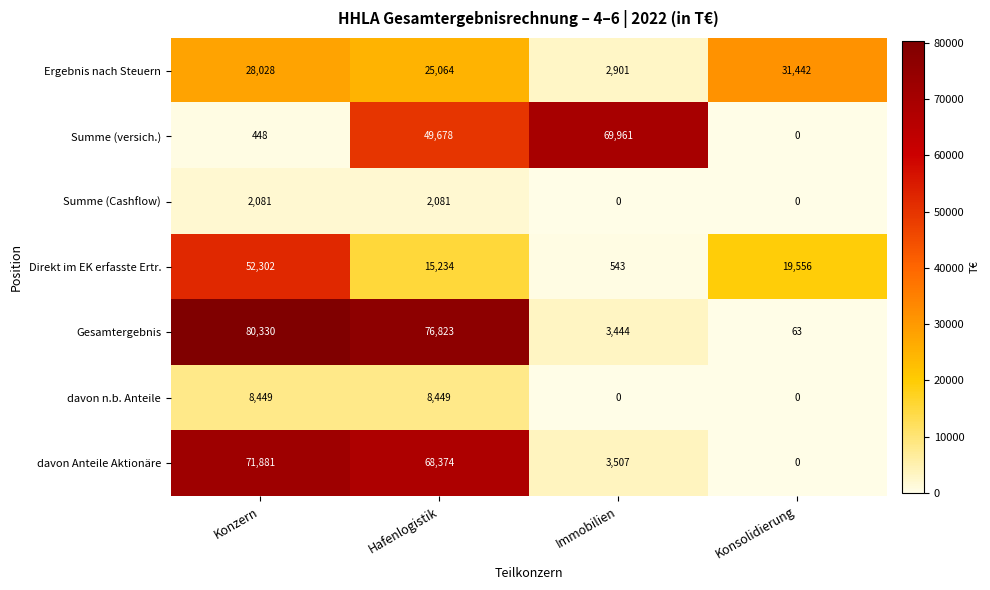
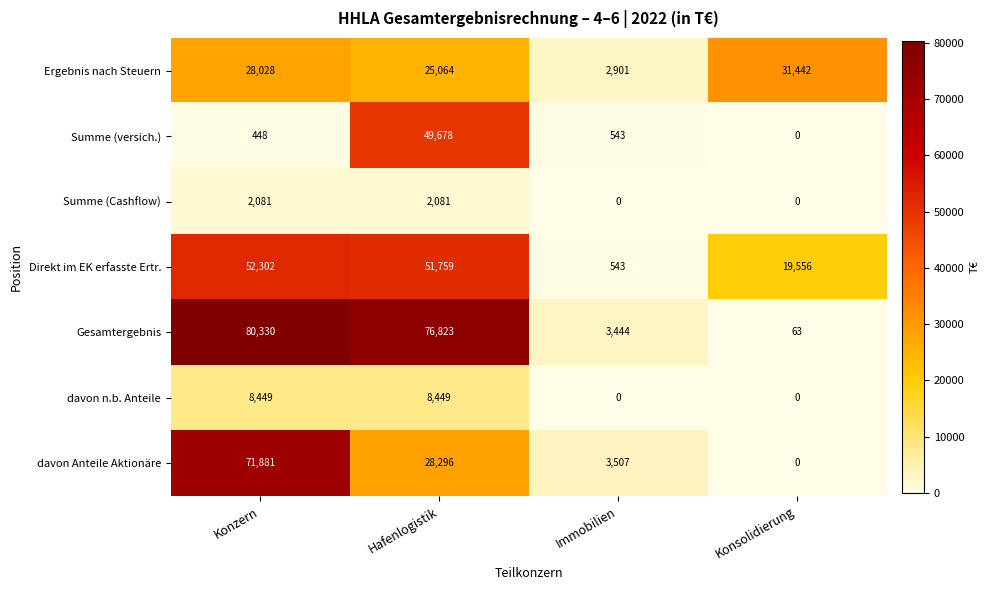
Summe (versich.), Immobilien: 69,961 -> 543
Direkt im EK erfasste Ertr., Hafenlogistik: 15,234 -> 51,759
davon Anteile Aktionäre, Hafenlogistik: 68,374 -> 28,296
